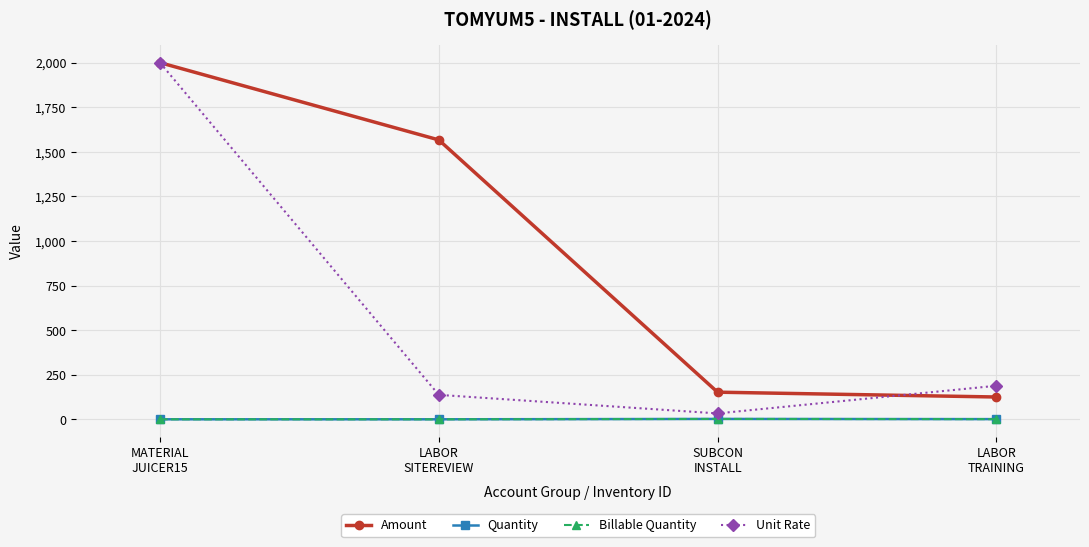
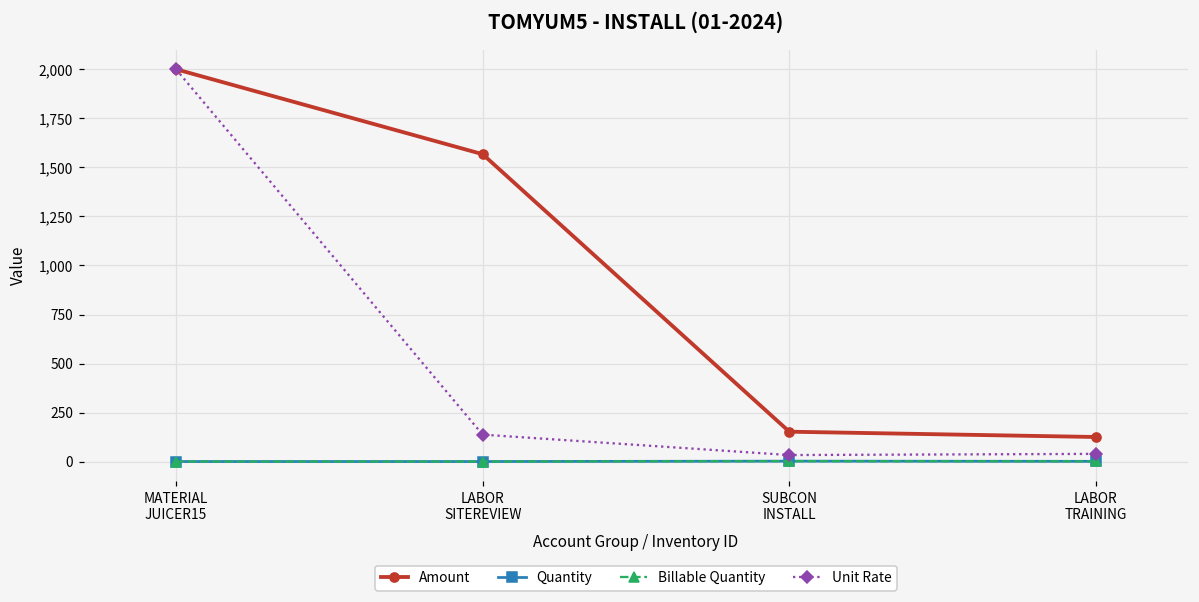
Unit Rate, LABOR TRAINING: 190 -> 40
